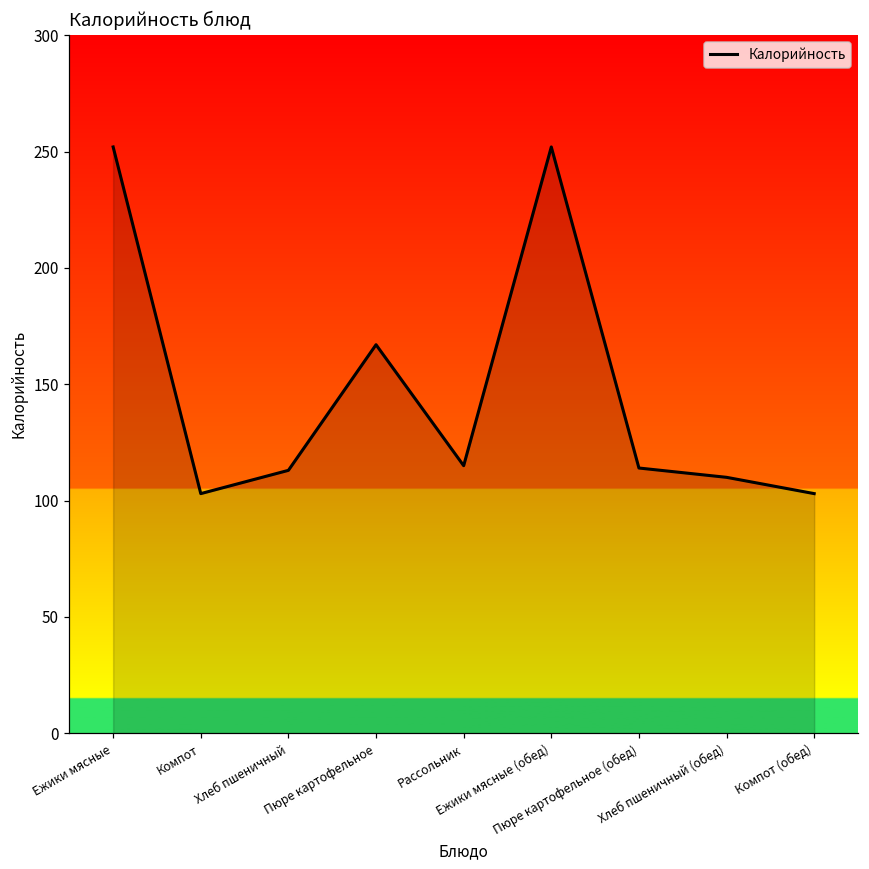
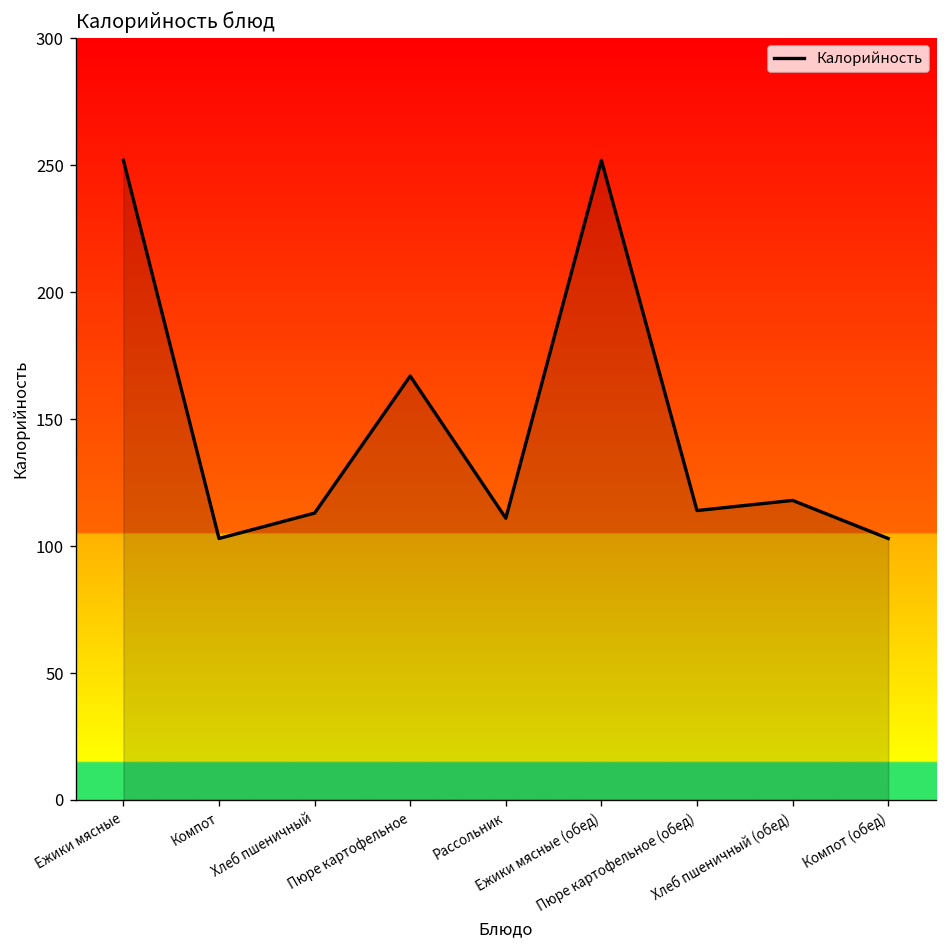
Рассольник: 115 -> 111
Хлеб пшеничный (обед): 110 -> 118
